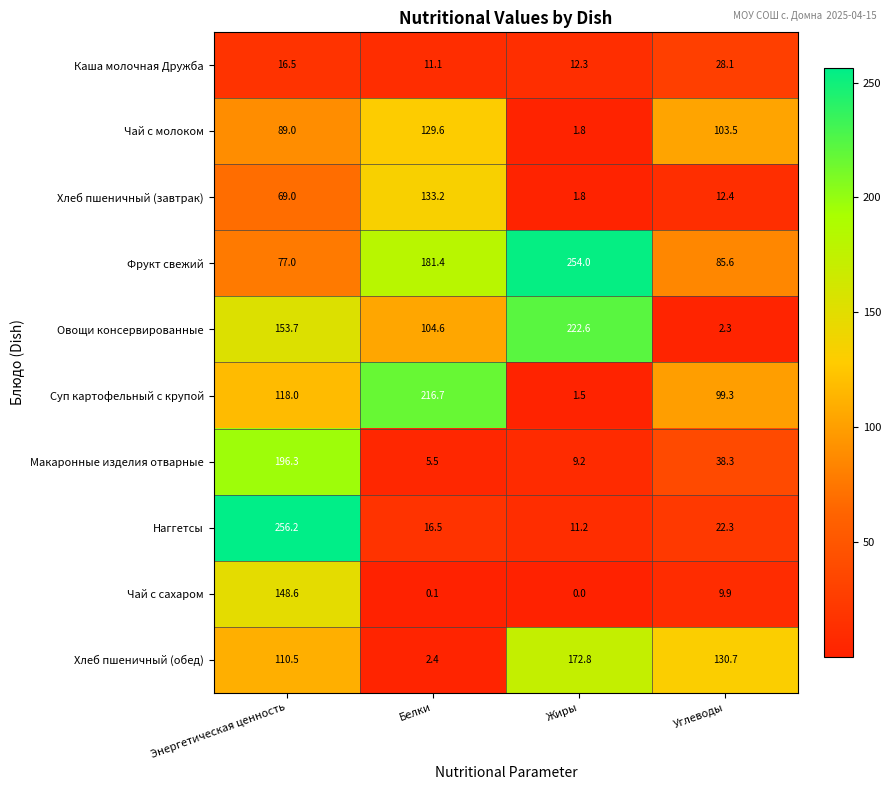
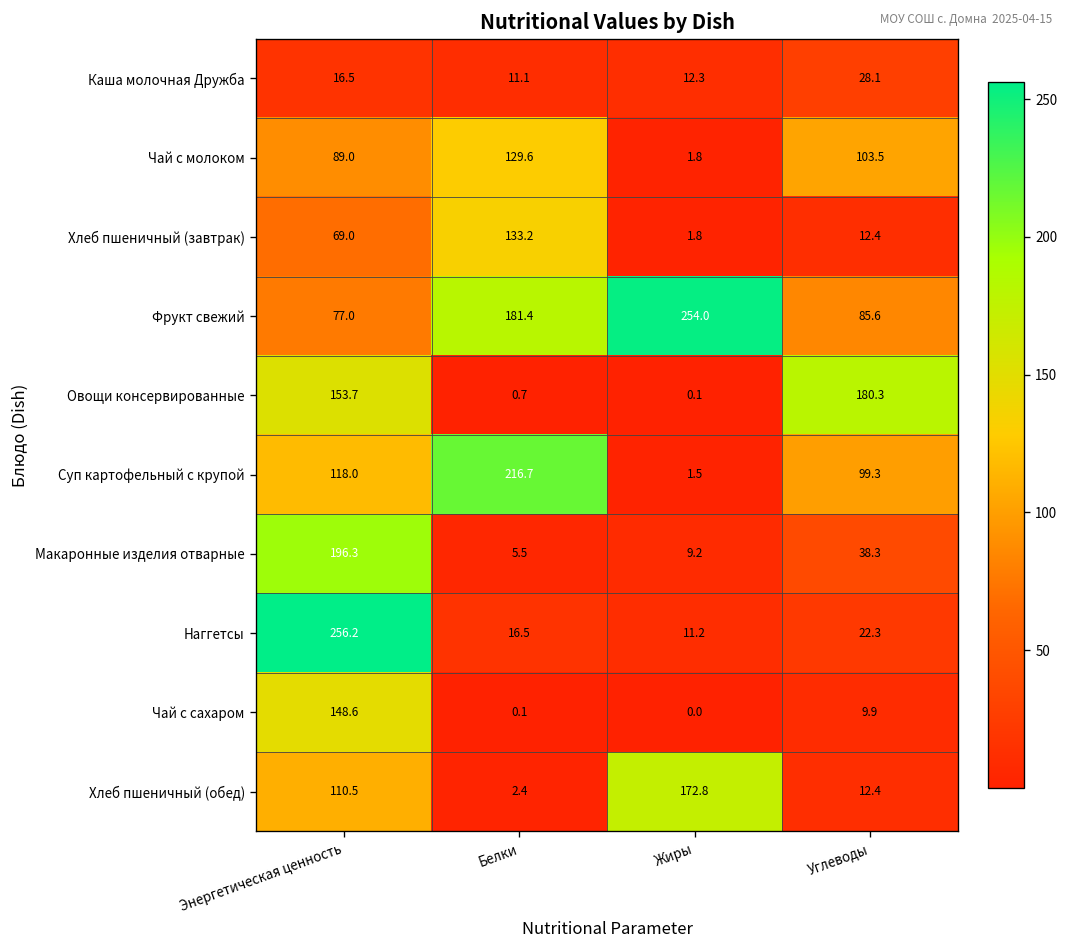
Овощи консервированные, Белки: 104.6 -> 0.7
Овощи консервированные, Жиры: 222.6 -> 0.1
Овощи консервированные, Углеводы: 2.3 -> 180.3
Хлеб пшеничный (обед), Углеводы: 130.7 -> 12.4
